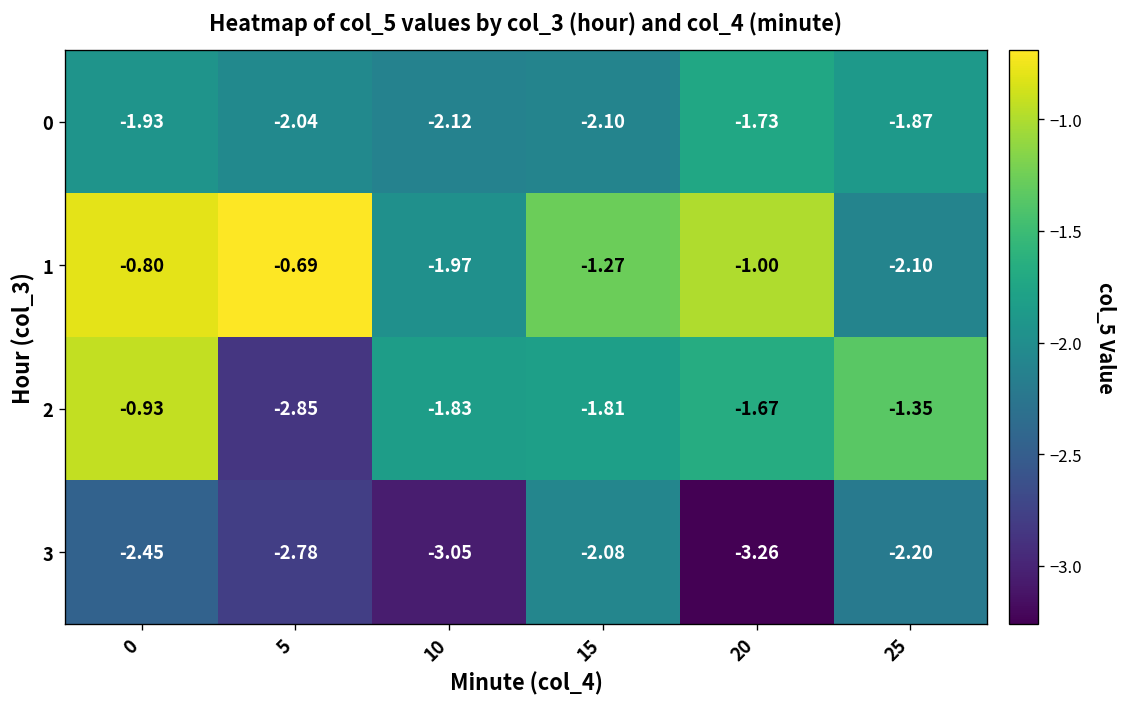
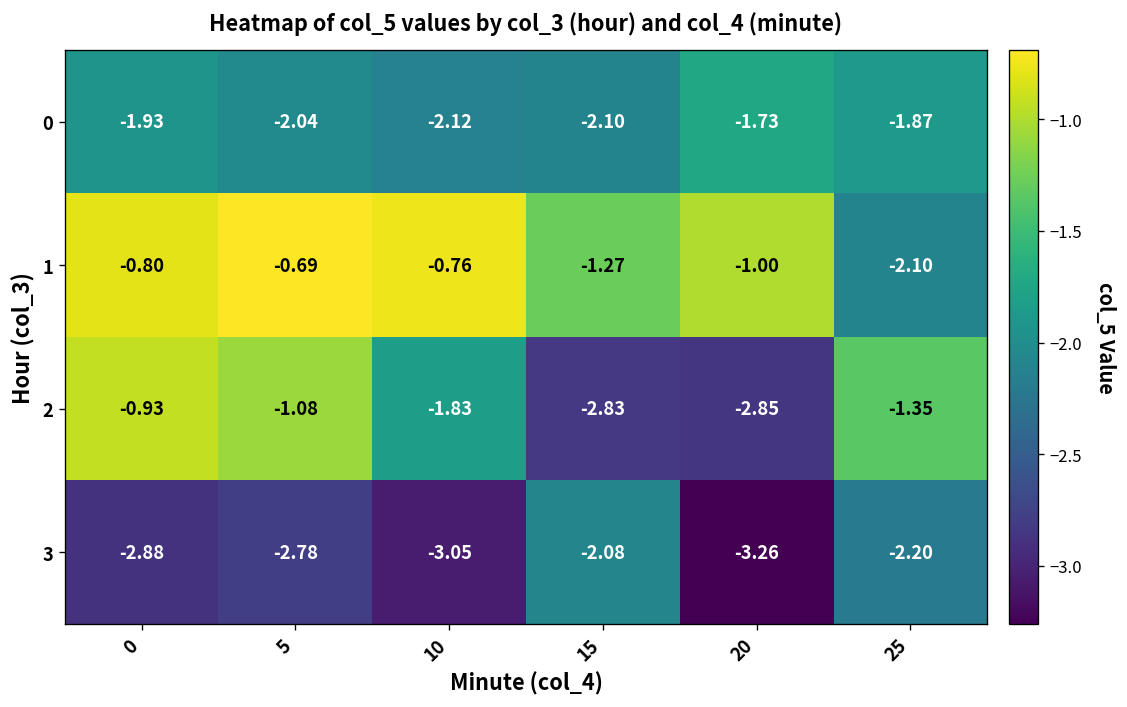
1, 10: -1.97 -> -0.76
2, 5: -2.85 -> -1.08
2, 15: -1.81 -> -2.83
2, 20: -1.67 -> -2.85
3, 0: -2.45 -> -2.88
